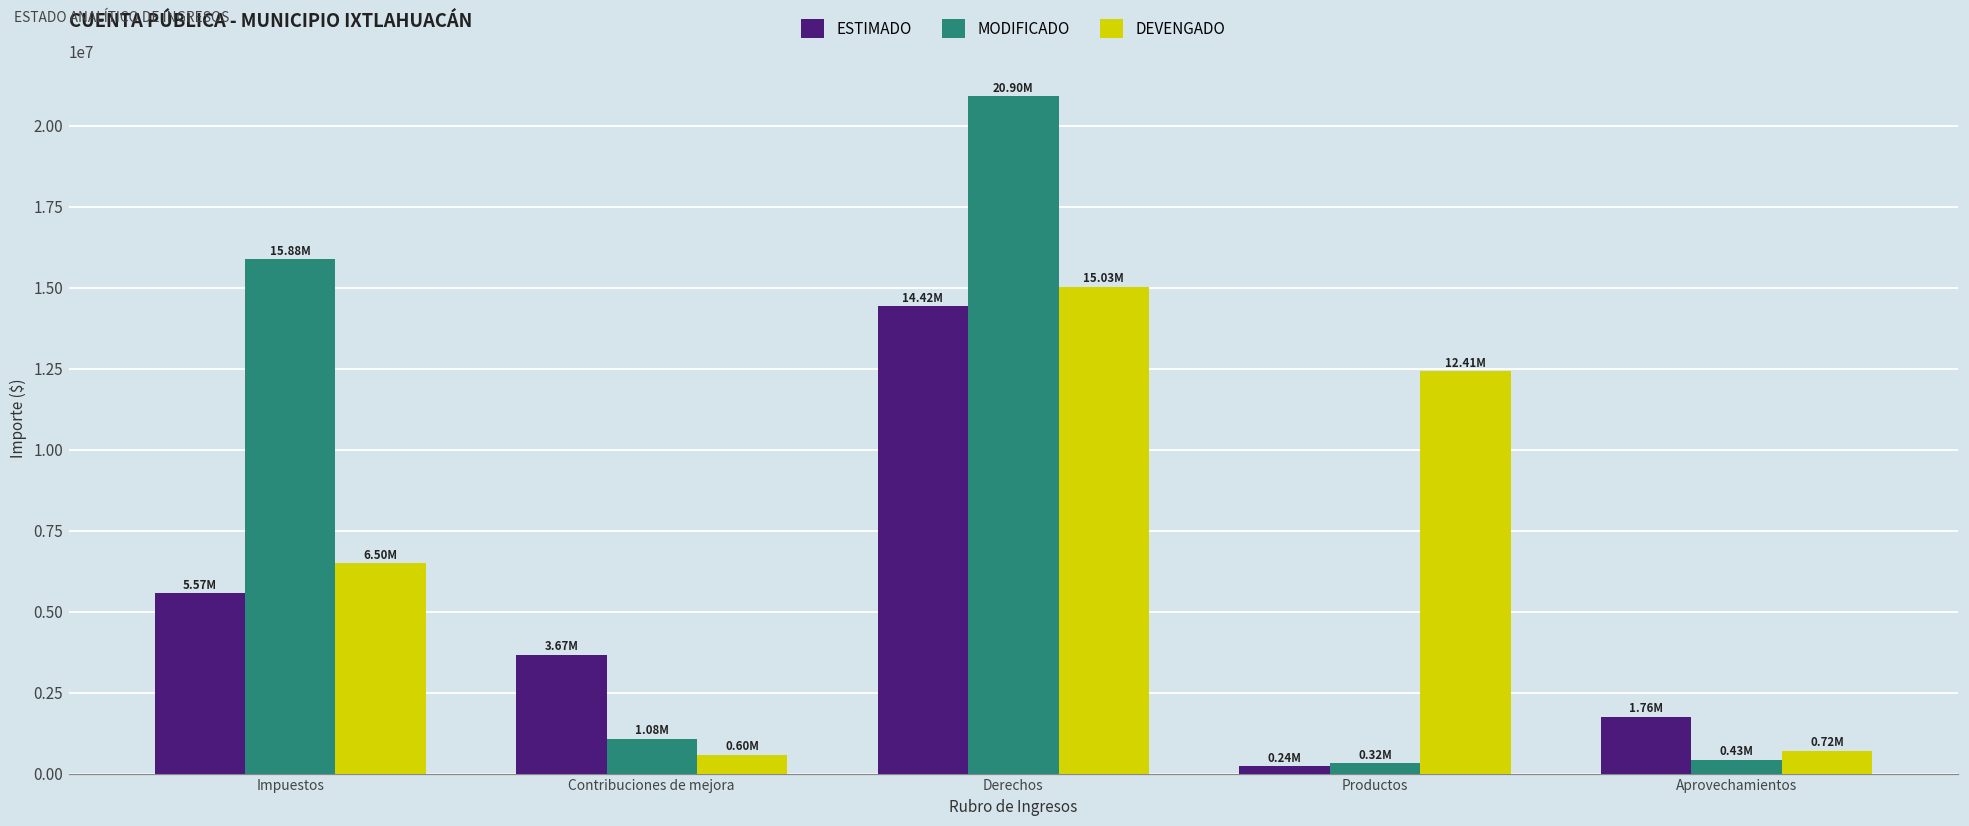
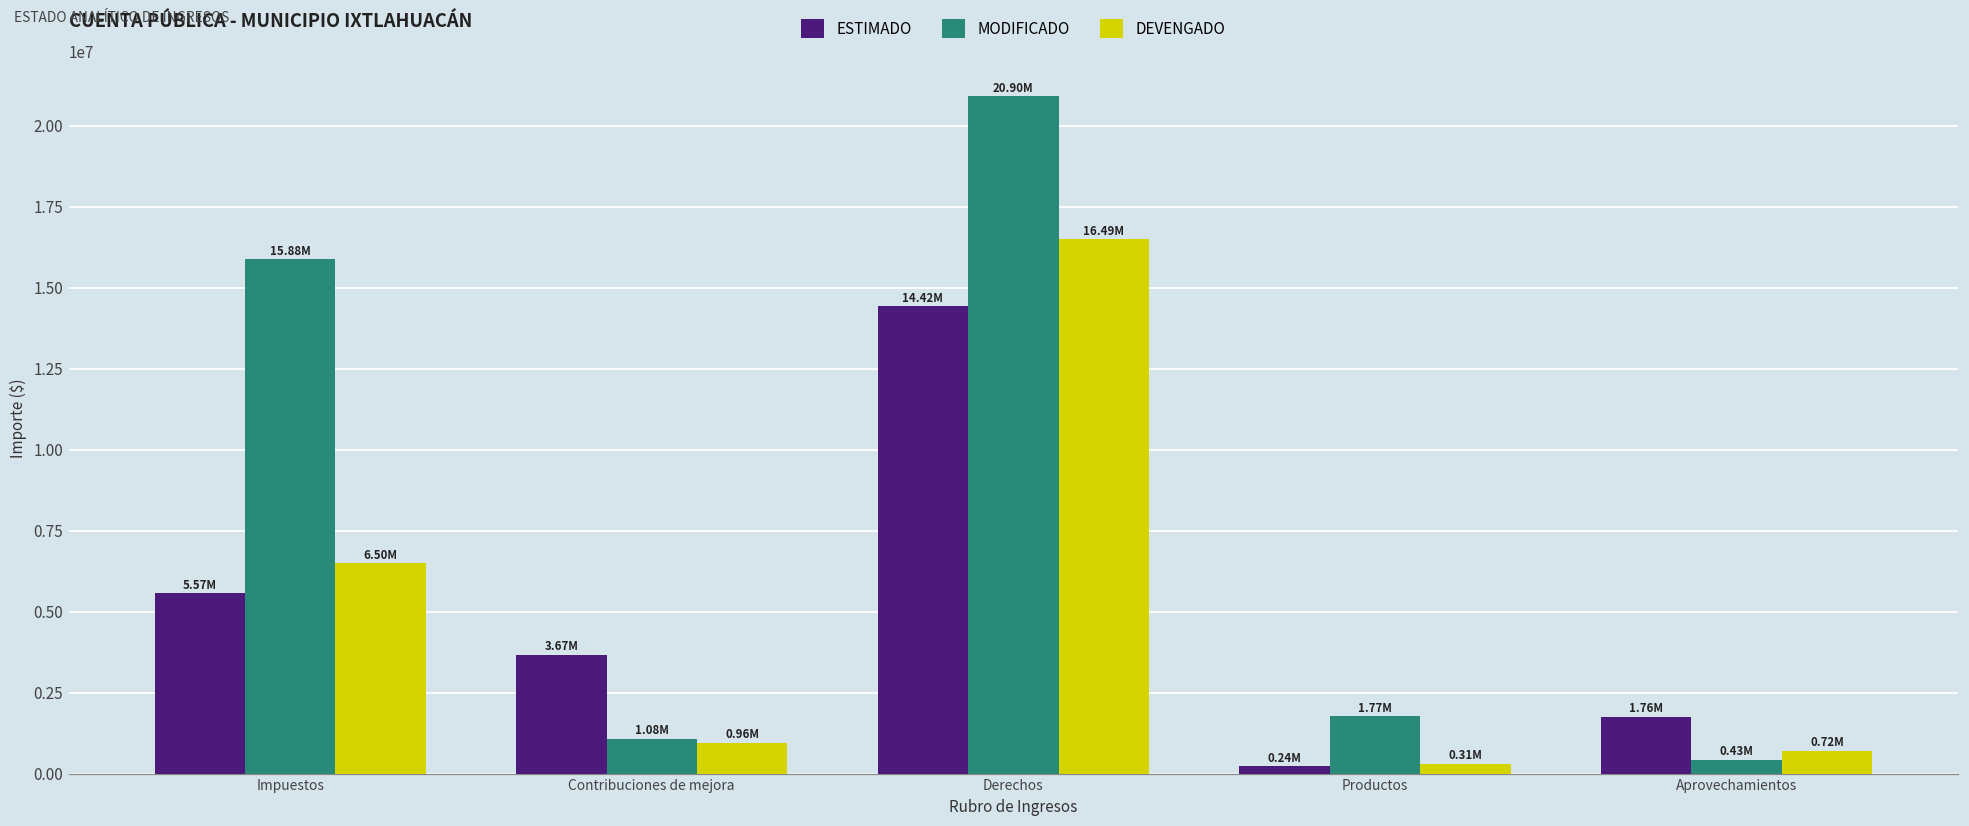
DEVENGADO, Contribuciones de mejora: 0.60M -> 0.96M
DEVENGADO, Derechos: 15.03M -> 16.49M
MODIFICADO, Productos: 0.32M -> 1.77M
DEVENGADO, Productos: 12.41M -> 0.31M
